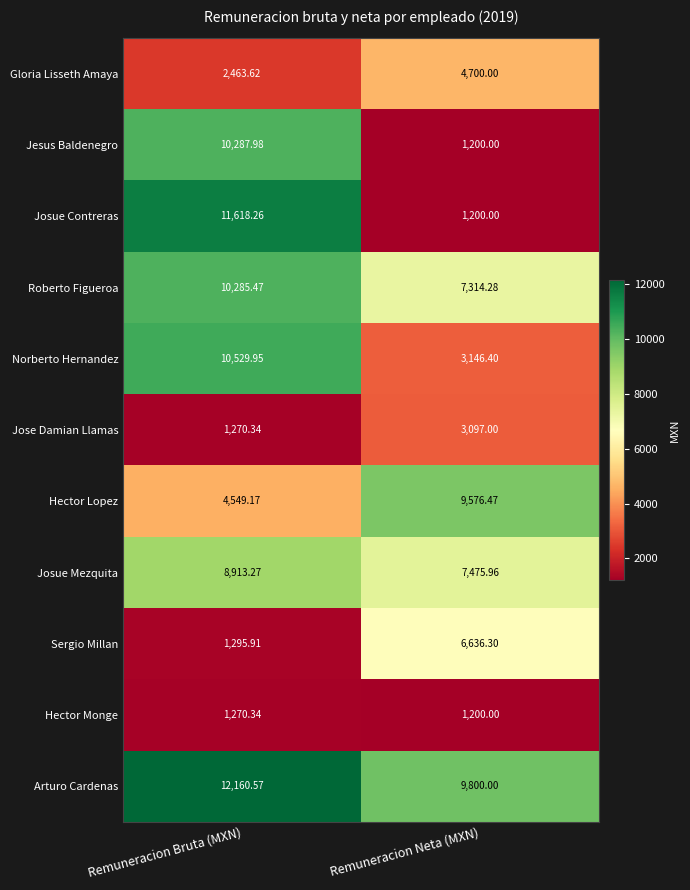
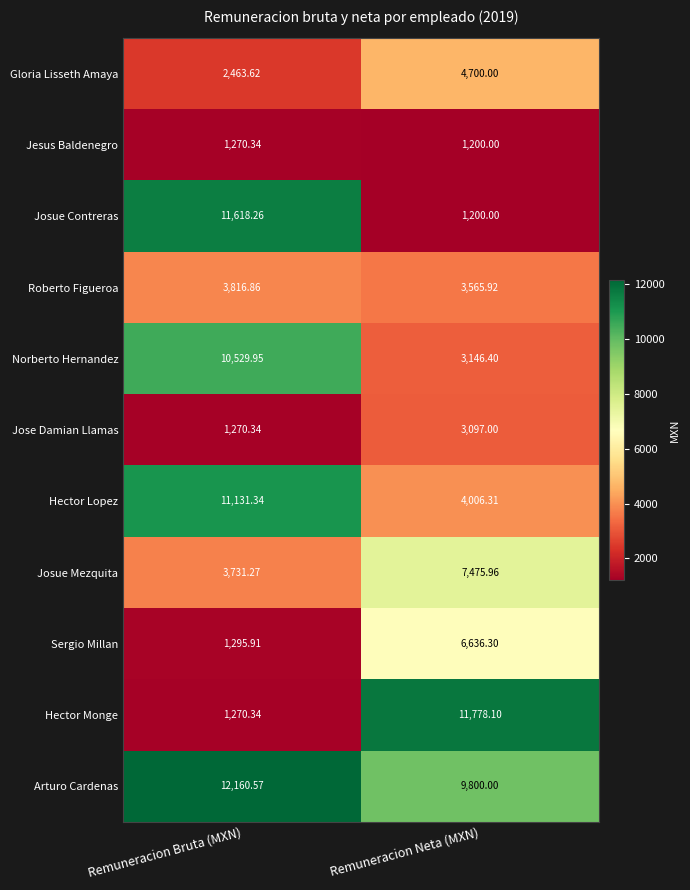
Jesus Baldenegro, Remuneracion Bruta (MXN): 10,287.98 -> 1,270.34
Roberto Figueroa, Remuneracion Bruta (MXN): 10,285.47 -> 3,816.86
Roberto Figueroa, Remuneracion Neta (MXN): 7,314.28 -> 3,565.92
Hector Lopez, Remuneracion Bruta (MXN): 4,549.17 -> 11,131.34
Hector Lopez, Remuneracion Neta (MXN): 9,576.47 -> 4,006.31
Josue Mezquita, Remuneracion Bruta (MXN): 8,913.27 -> 3,731.27
Hector Monge, Remuneracion Neta (MXN): 1,200.00 -> 11,778.10
